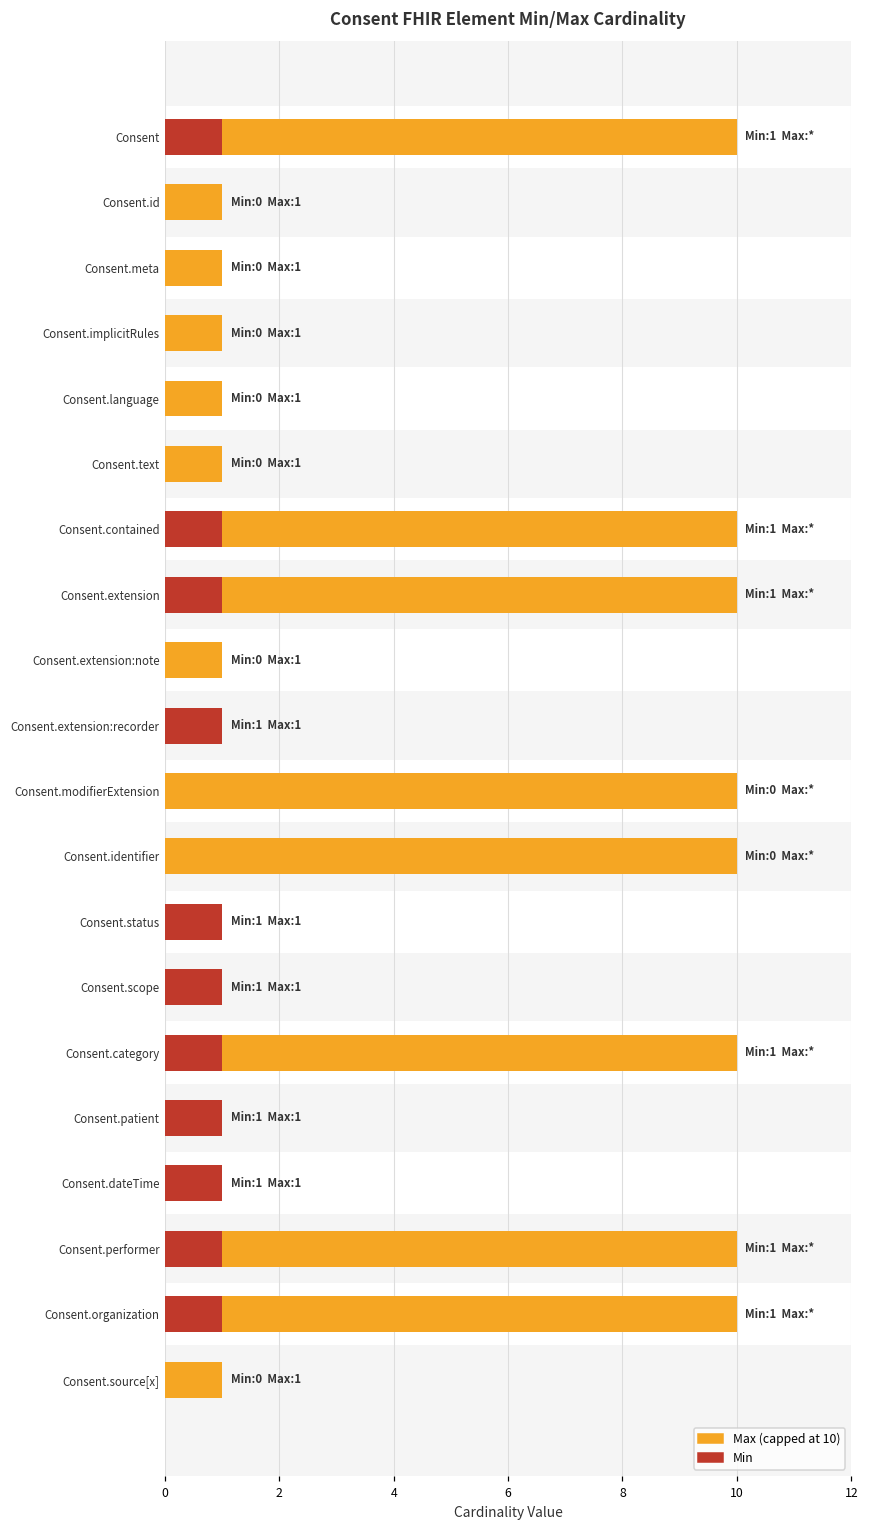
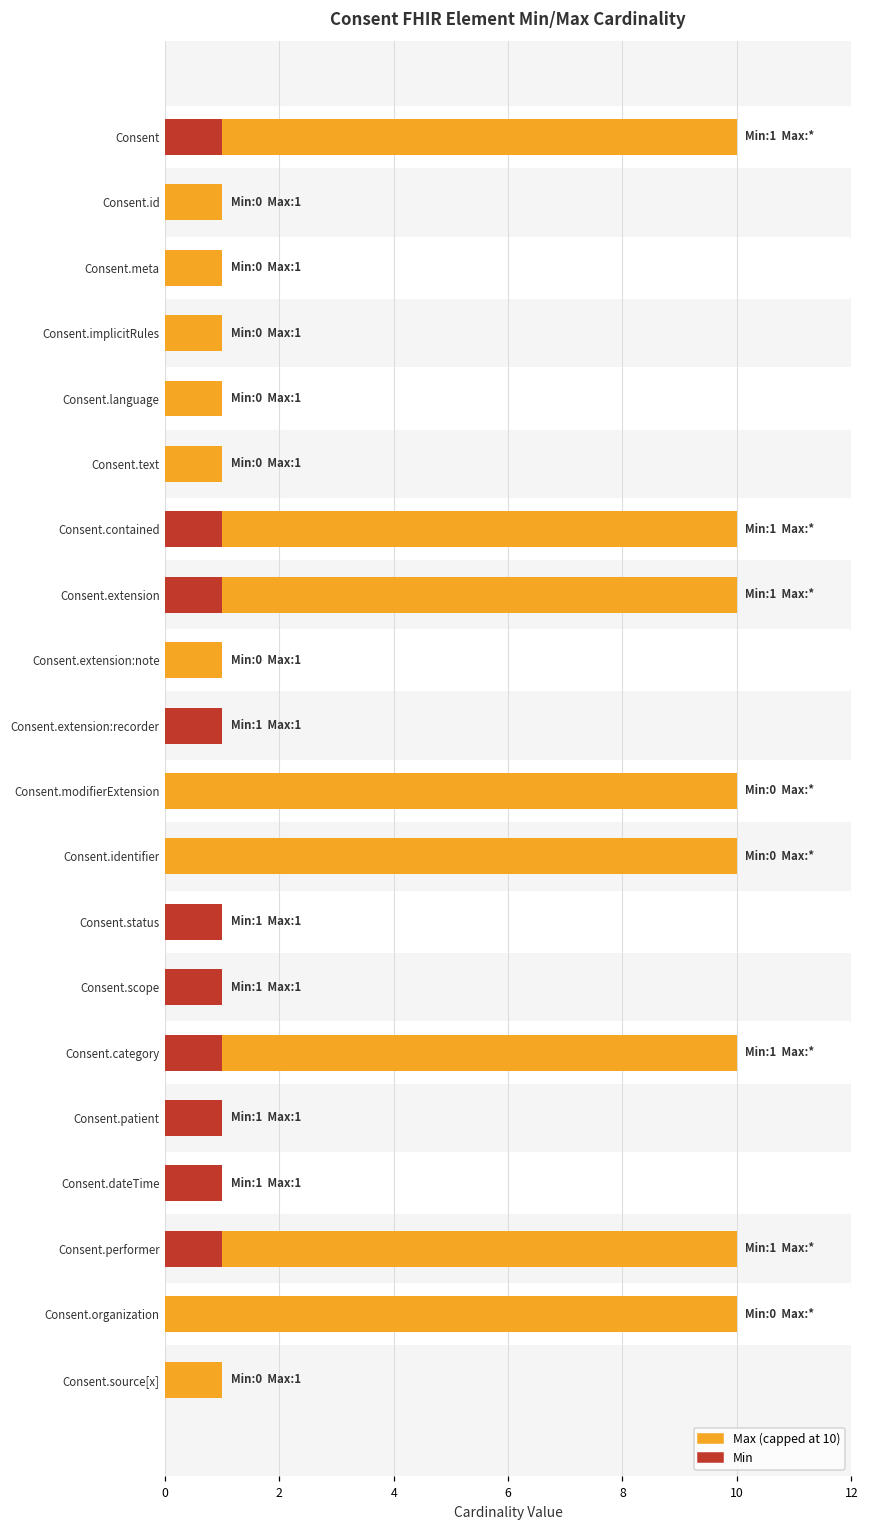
Min, Consent.organization: 1 -> 0
